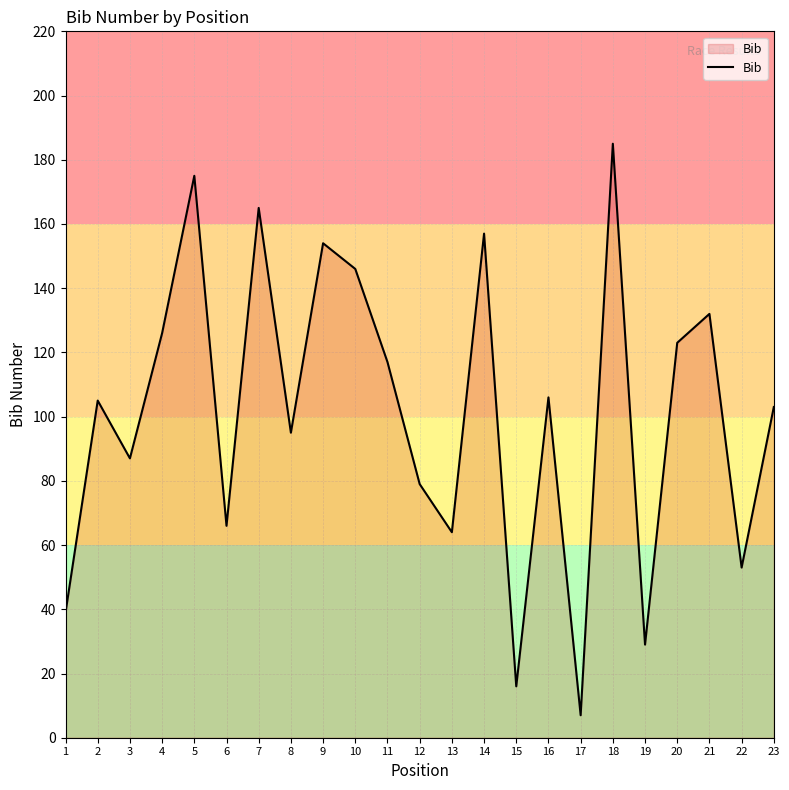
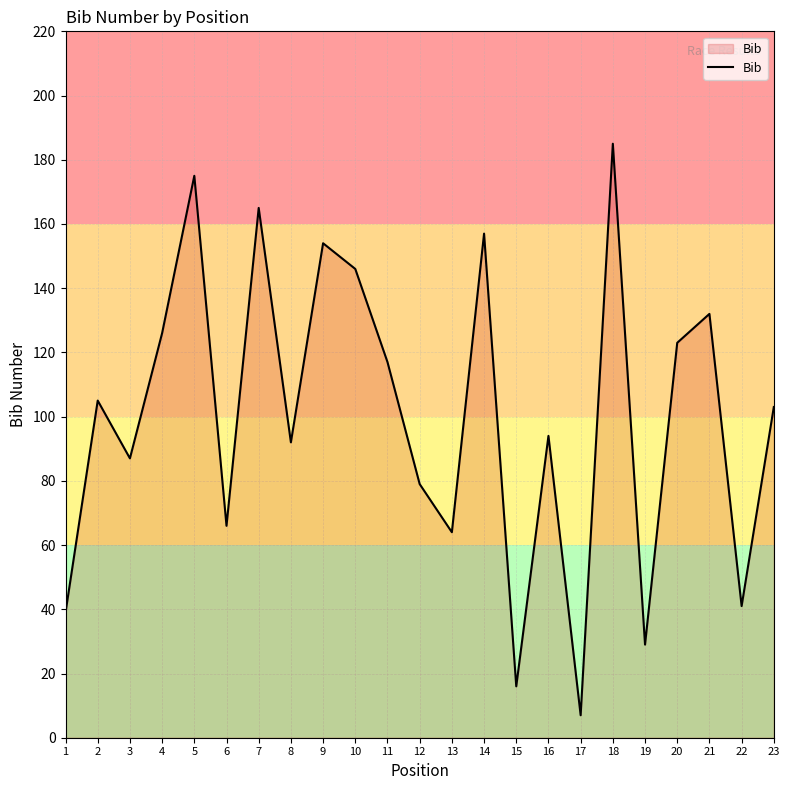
8: 95 -> 92
16: 106 -> 94
22: 53 -> 41
